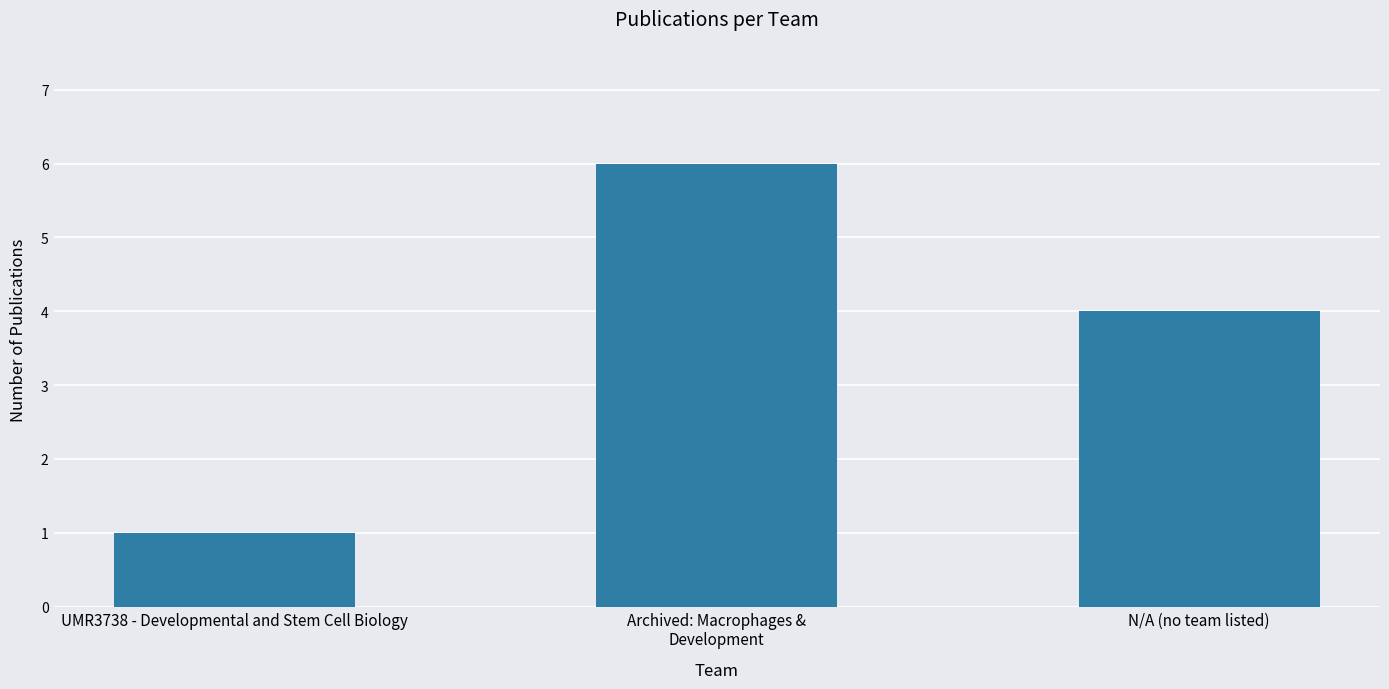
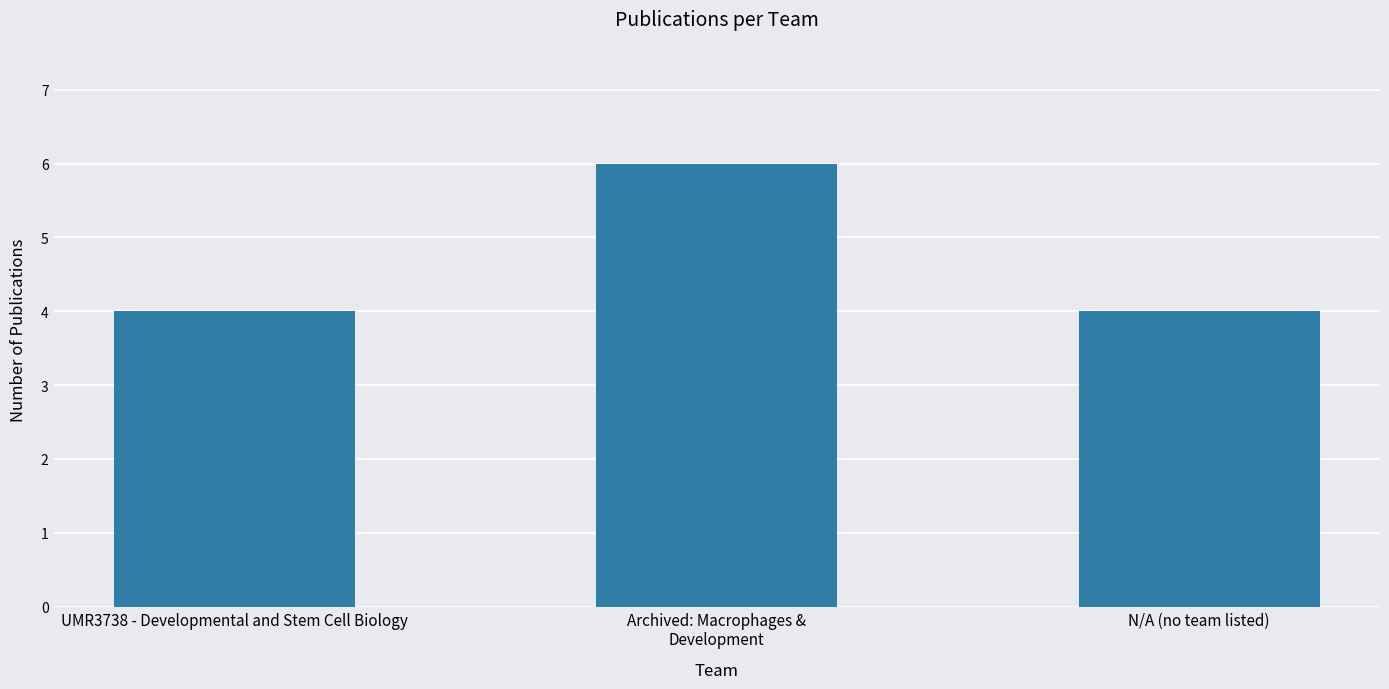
UMR3738 - Developmental and Stem Cell Biology: 1 -> 4
